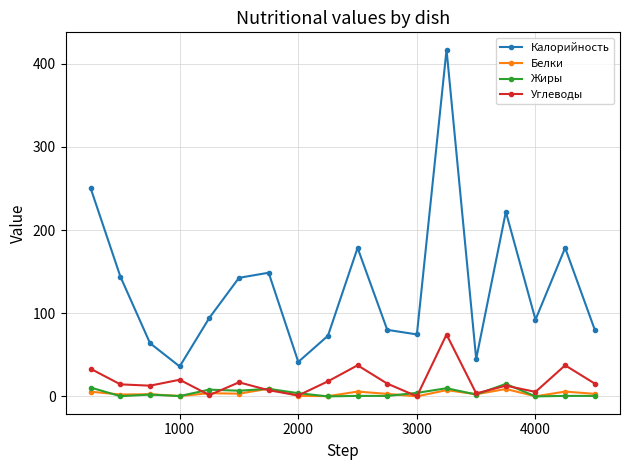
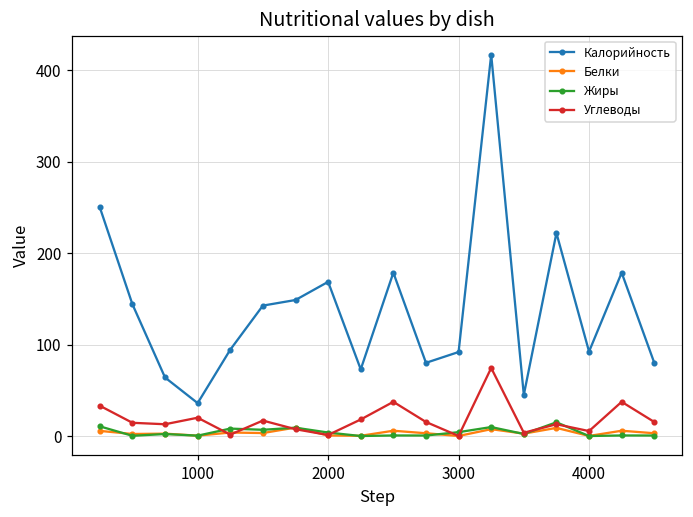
Калорийность, 2000: 40 -> 170
Калорийность, 3000: 70 -> 90
